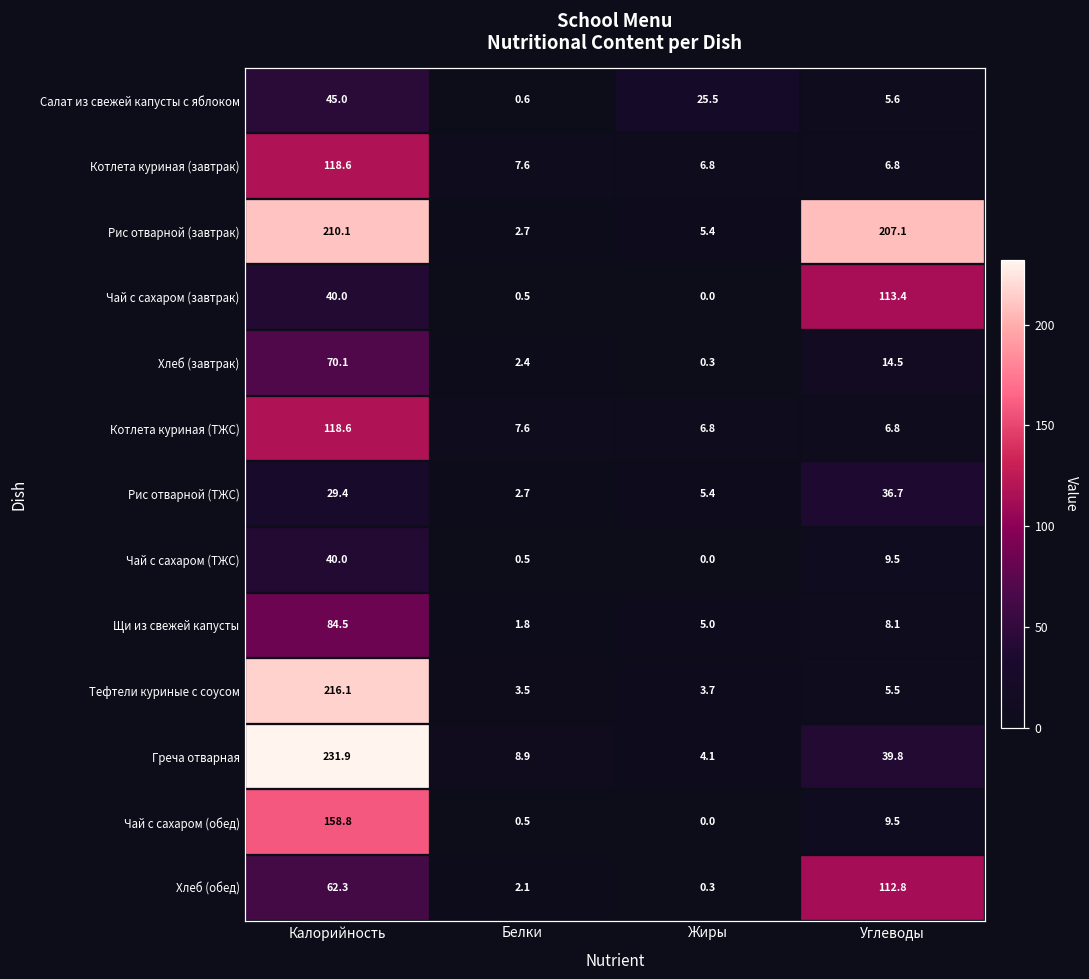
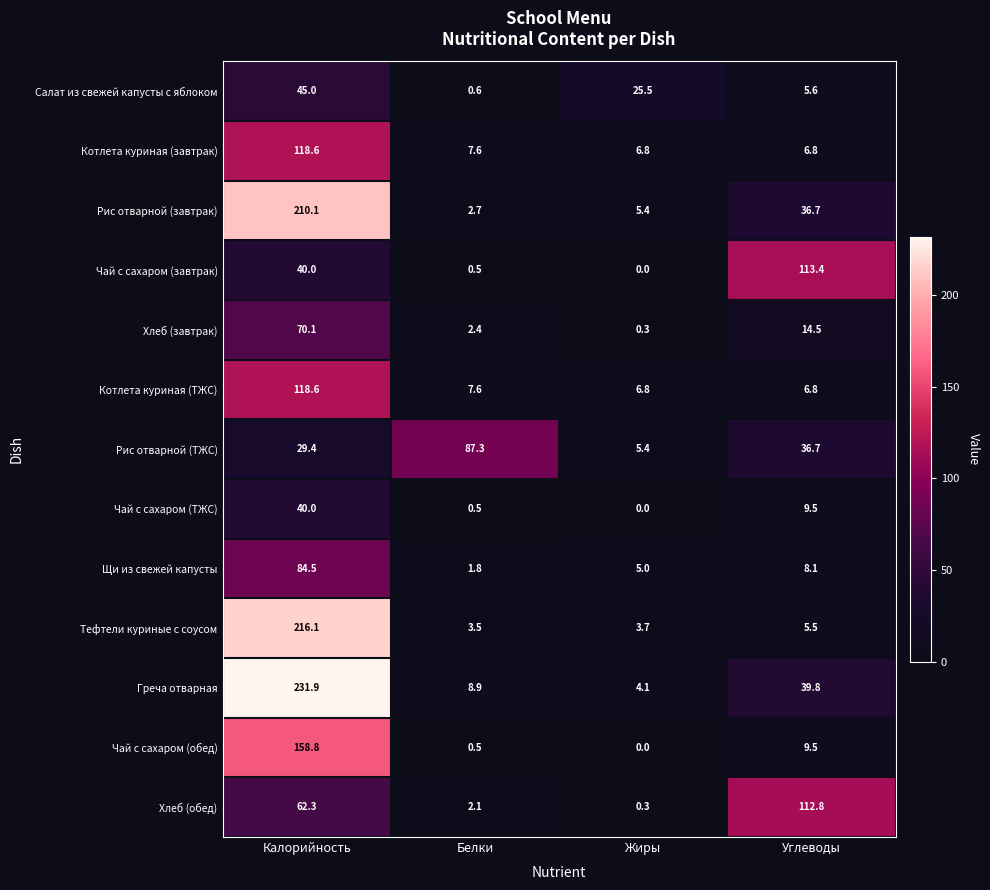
Рис отварной (завтрак), Углеводы: 207.1 -> 36.7
Рис отварной (ТЖС), Белки: 2.7 -> 87.3
